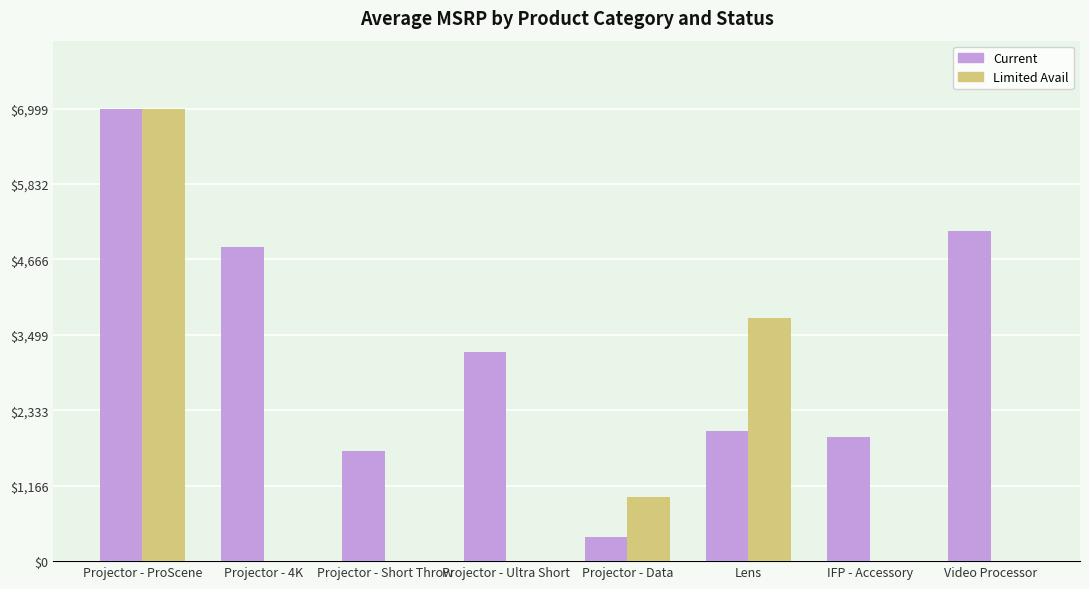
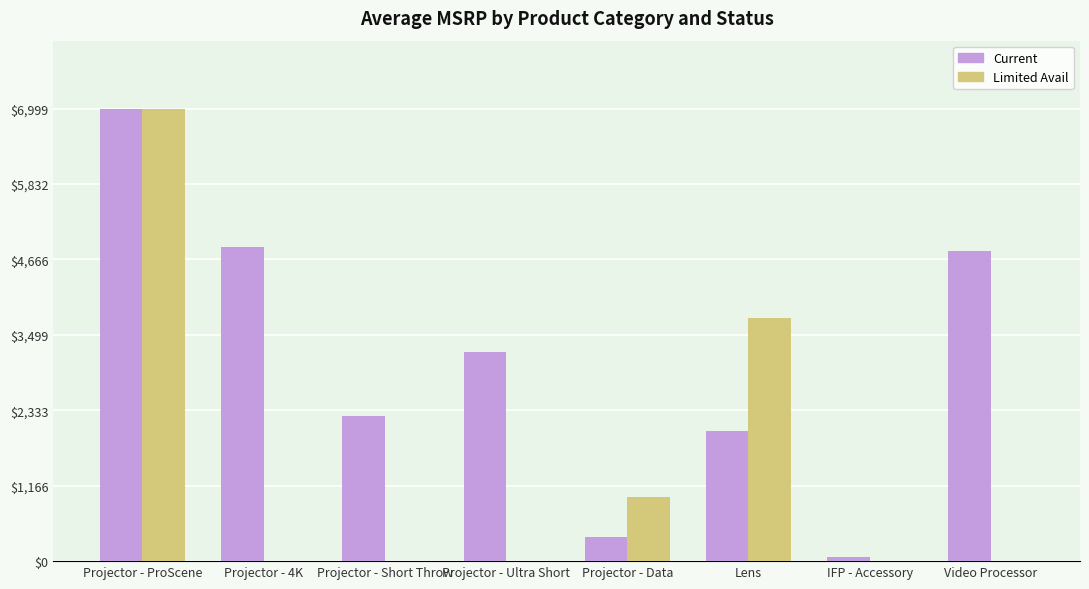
Current, Projector - Short Throw: $1,700 -> $2,200
Current, IFP - Accessory: $1,900 -> $100
Current, Video Processor: $5,100 -> $4,800
